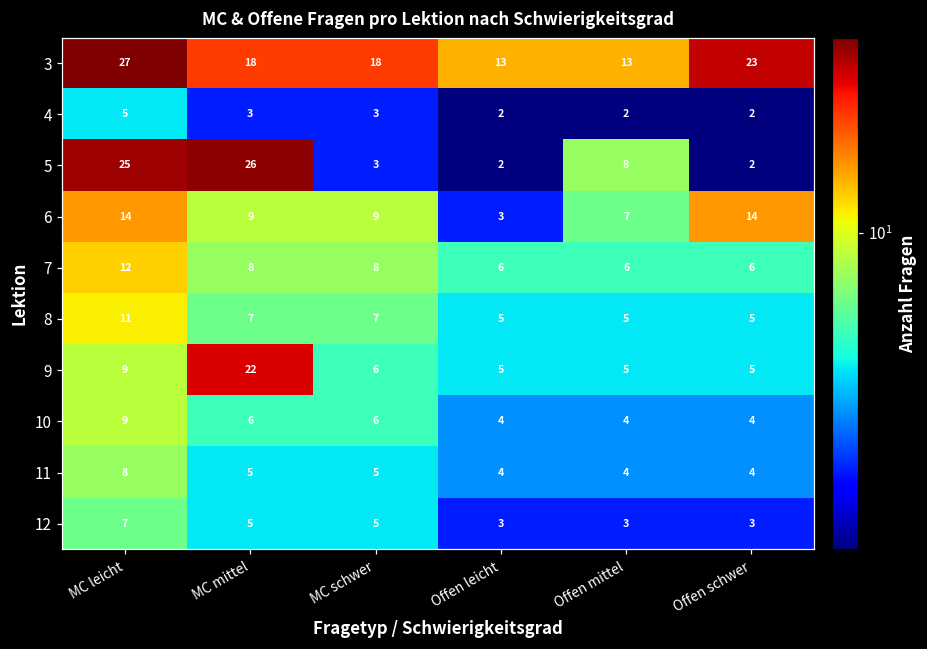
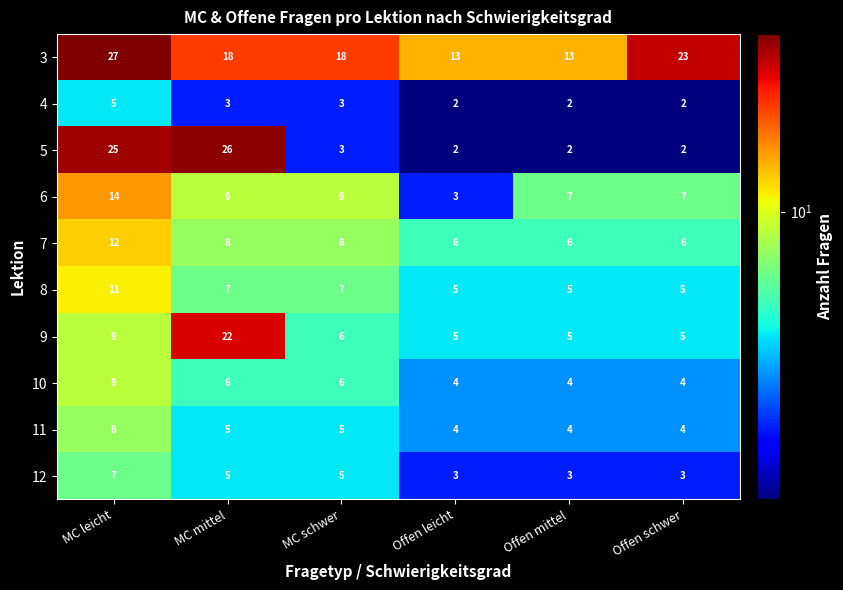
5, Offen mittel: 8 -> 2
6, Offen schwer: 14 -> 7
